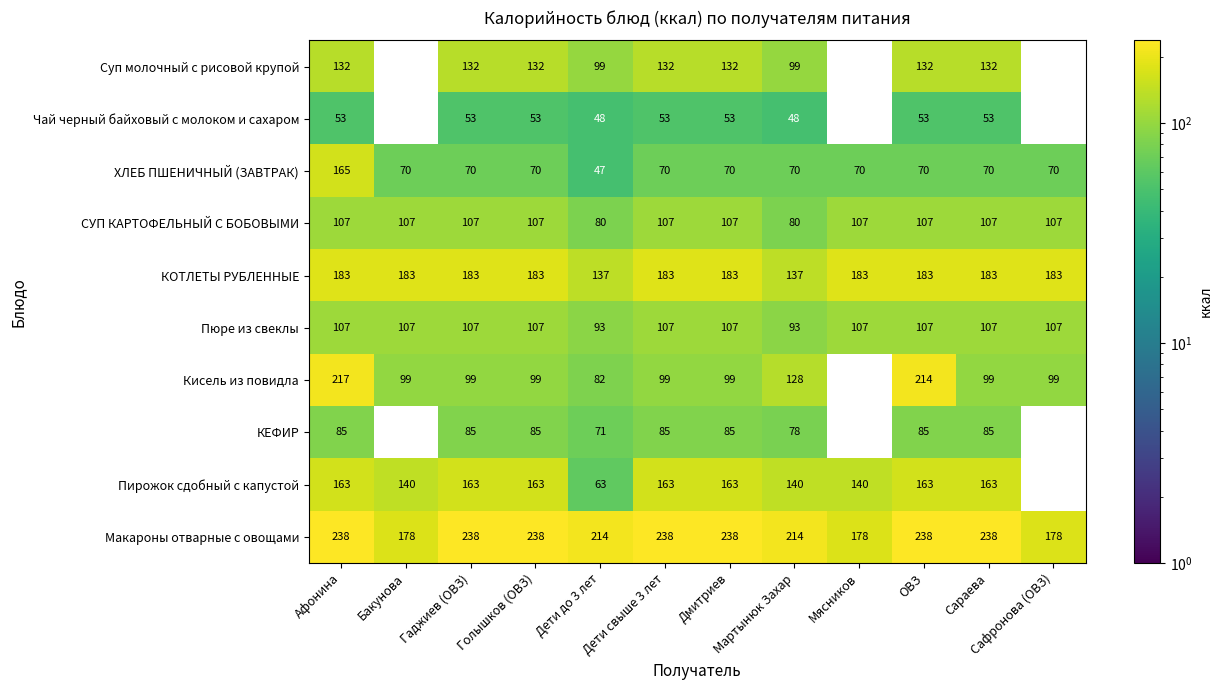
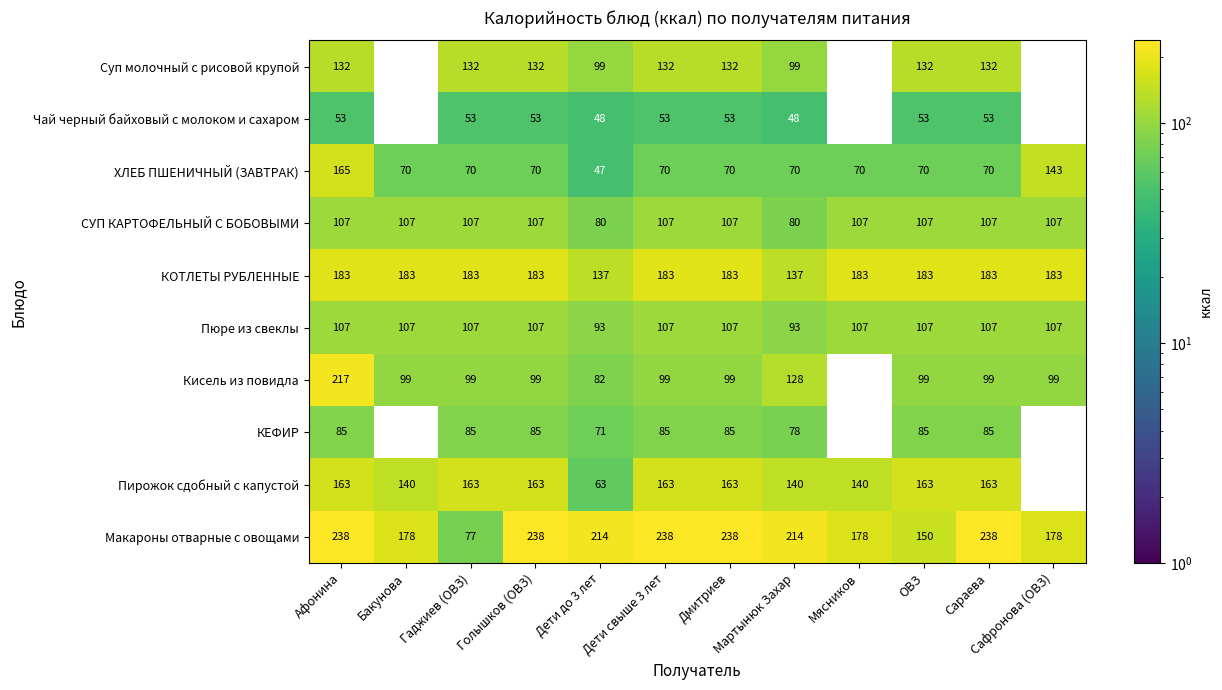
ХЛЕБ ПШЕНИЧНЫЙ (ЗАВТРАК), Сафронова (ОВЗ): 70 -> 143
Кисель из повидла, ОВЗ: 214 -> 99
Макароны отварные с овощами, Гаджиев (ОВЗ): 238 -> 77
Макароны отварные с овощами, ОВЗ: 238 -> 150
